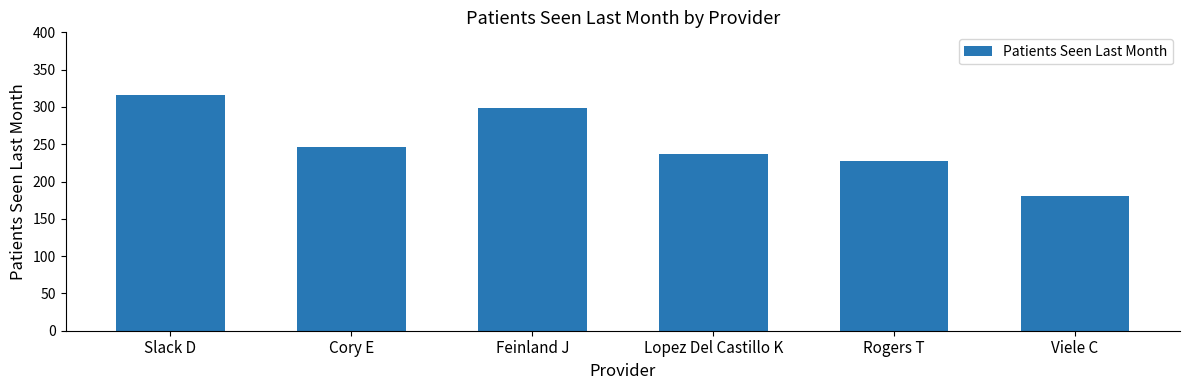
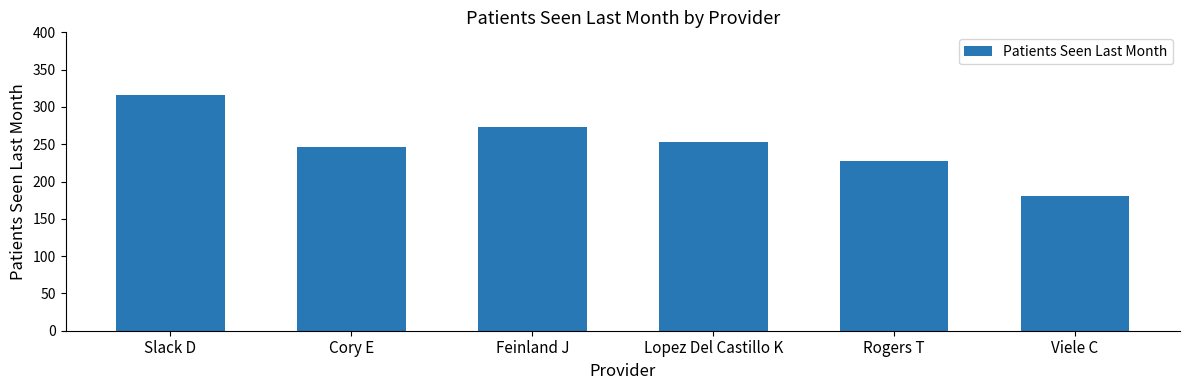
Feinland J: 300 -> 270
Lopez Del Castillo K: 240 -> 250
